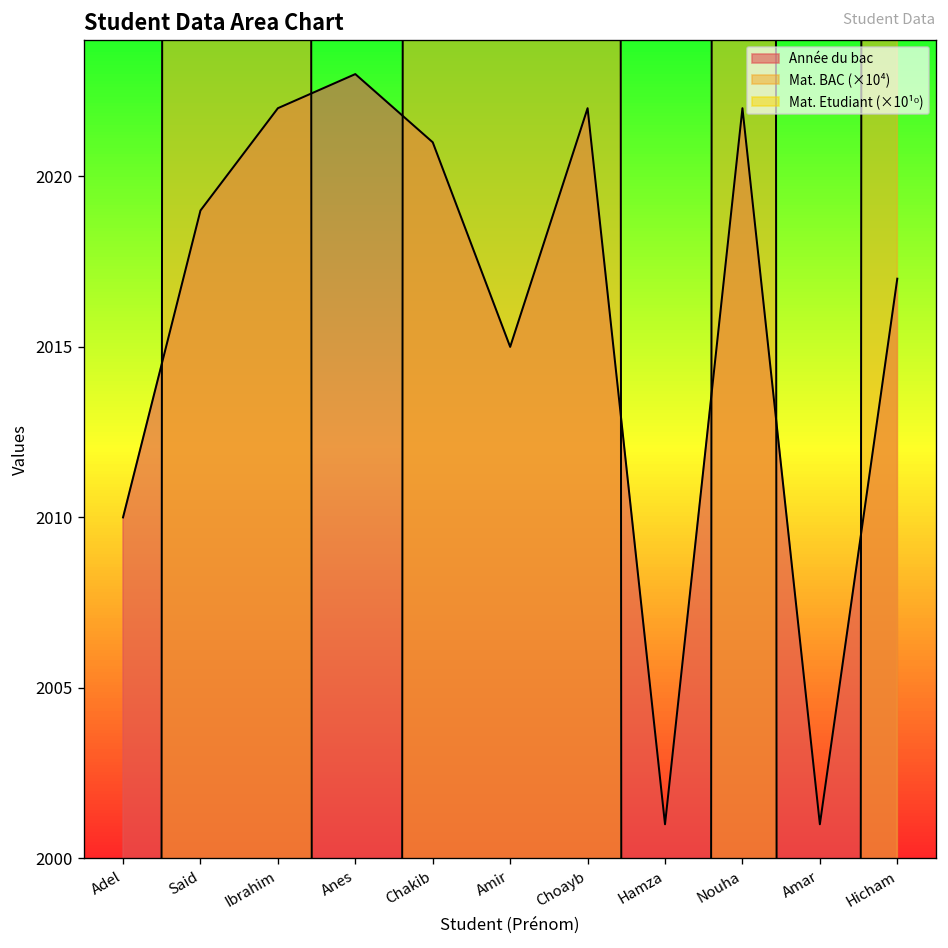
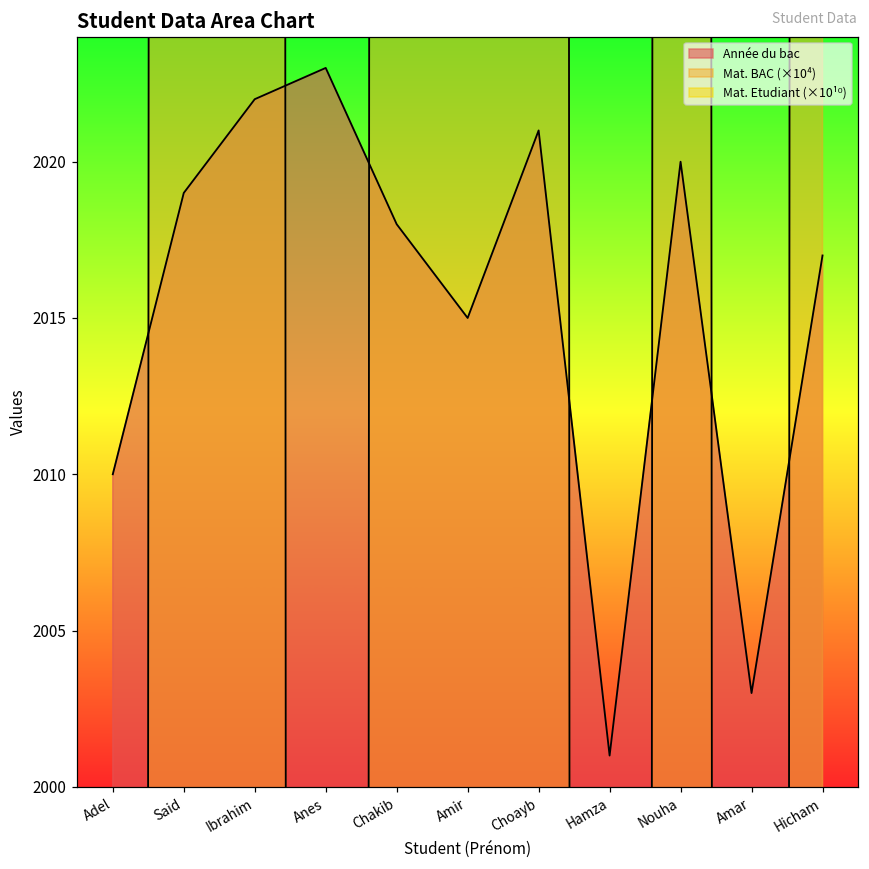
Année du bac, Chakib: 2021 -> 2018
Année du bac, Choayb: 2022 -> 2021
Année du bac, Nouha: 2022 -> 2020
Année du bac, Amar: 2001 -> 2003
